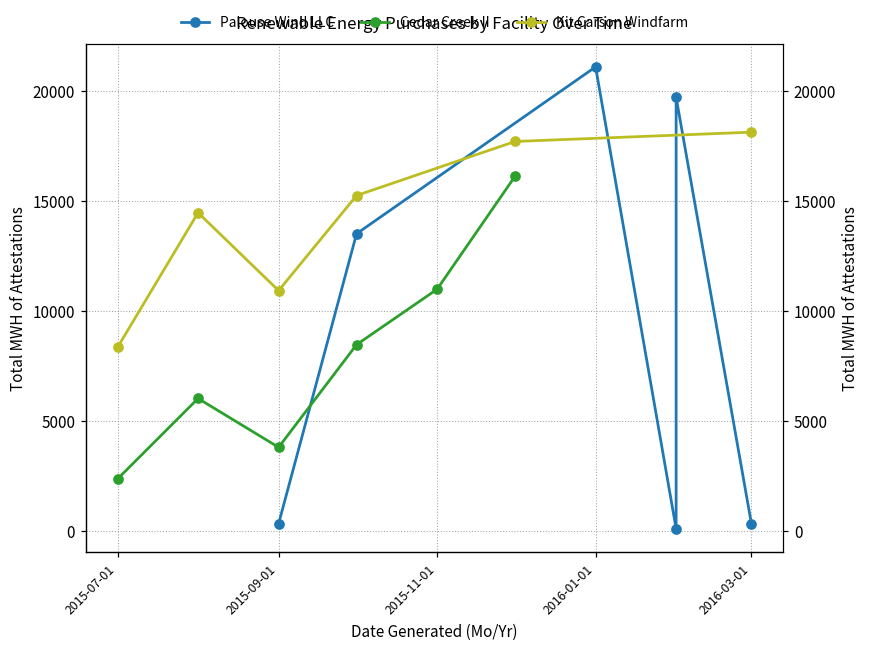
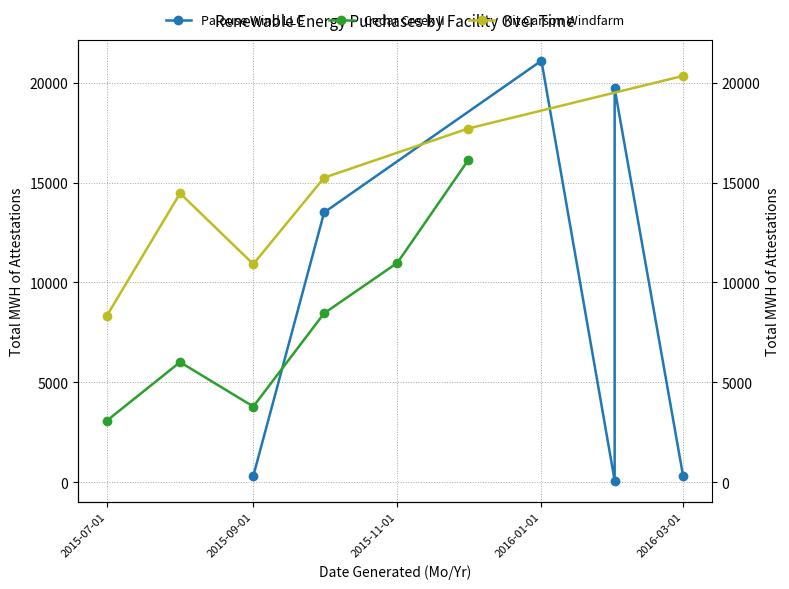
Cedar Creek II, 2015-07-01: 2300 -> 3100
Kit Carson Windfarm, 2016-03-01: 18100 -> 20300
